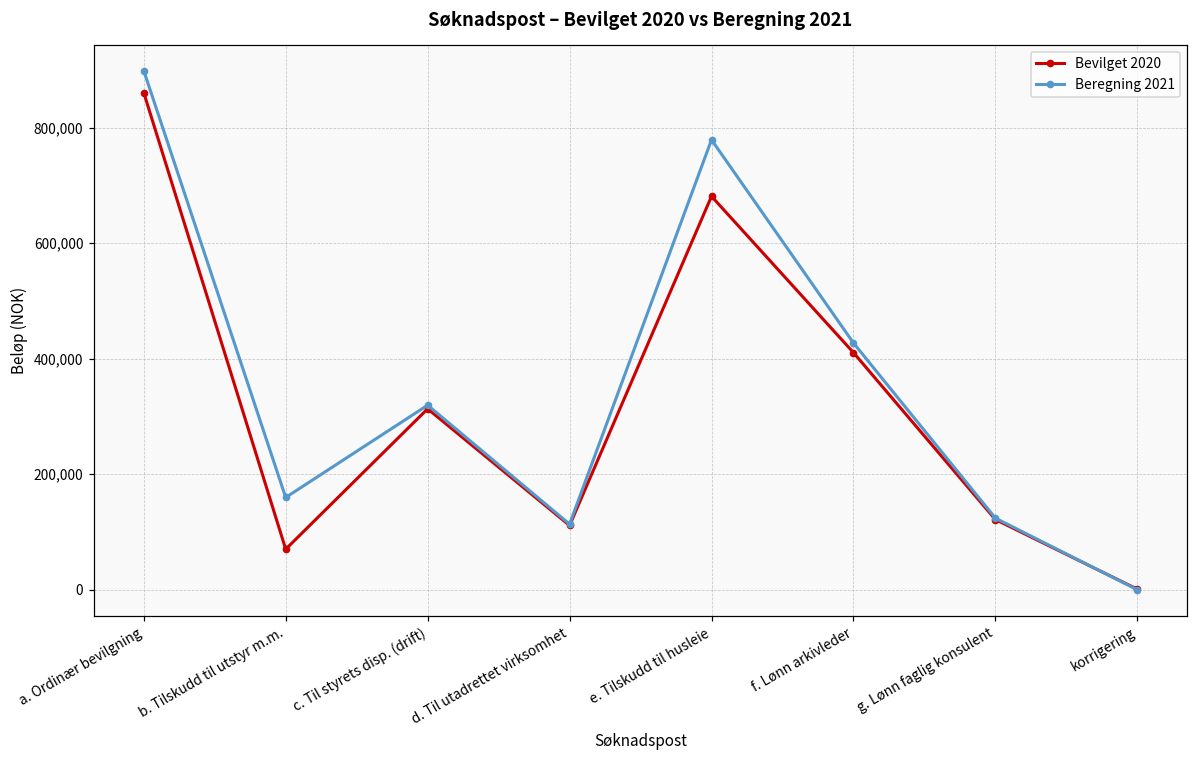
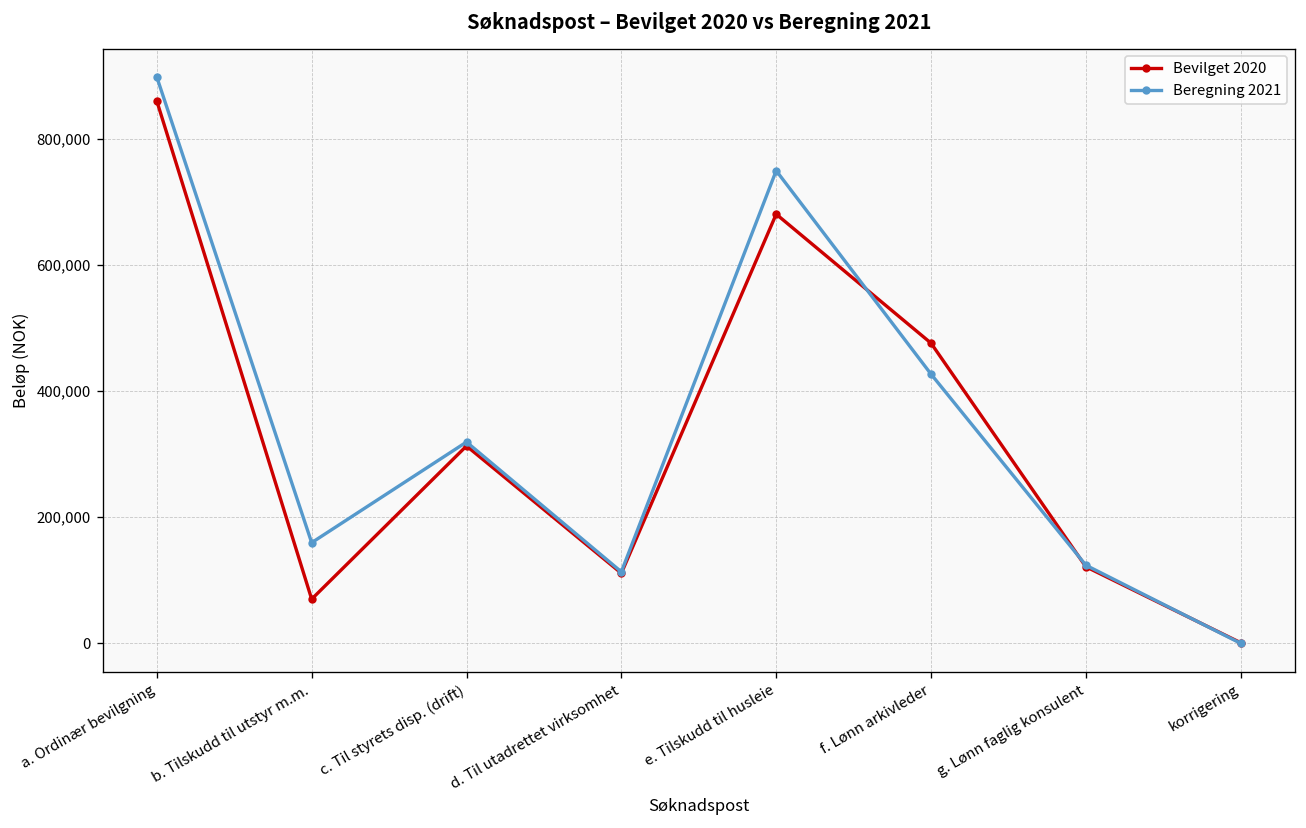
Beregning 2021, e. Tilskudd til husleie: 780,000 -> 750,000
Bevilget 2020, f. Lønn arkivleder: 410,000 -> 480,000
